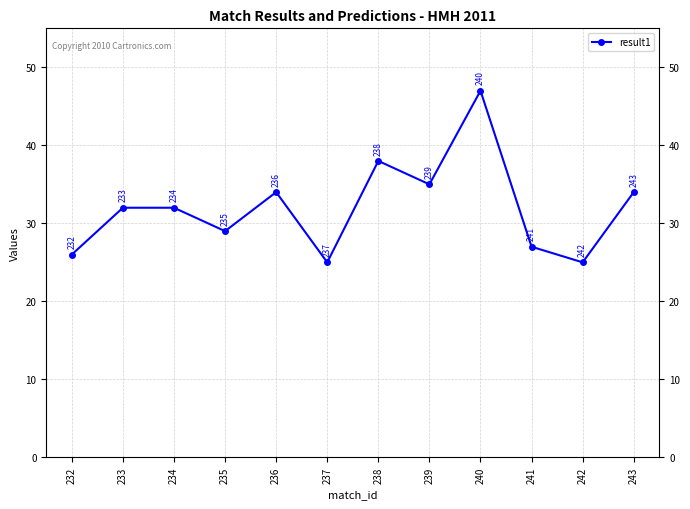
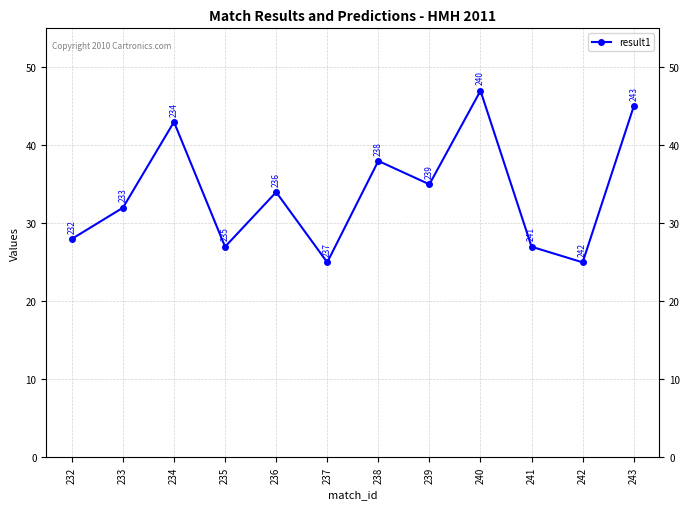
232: 26 -> 28
234: 32 -> 43
235: 29 -> 27
243: 34 -> 45
